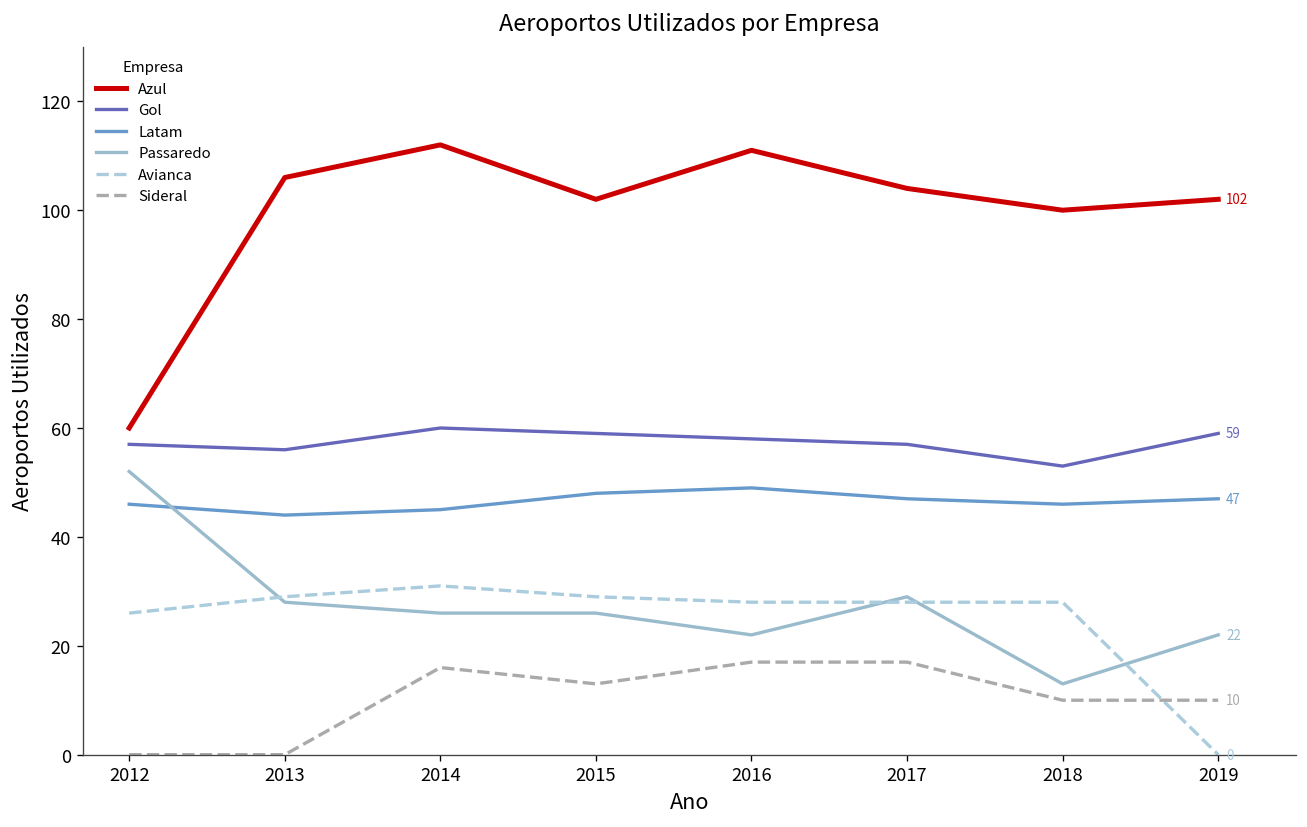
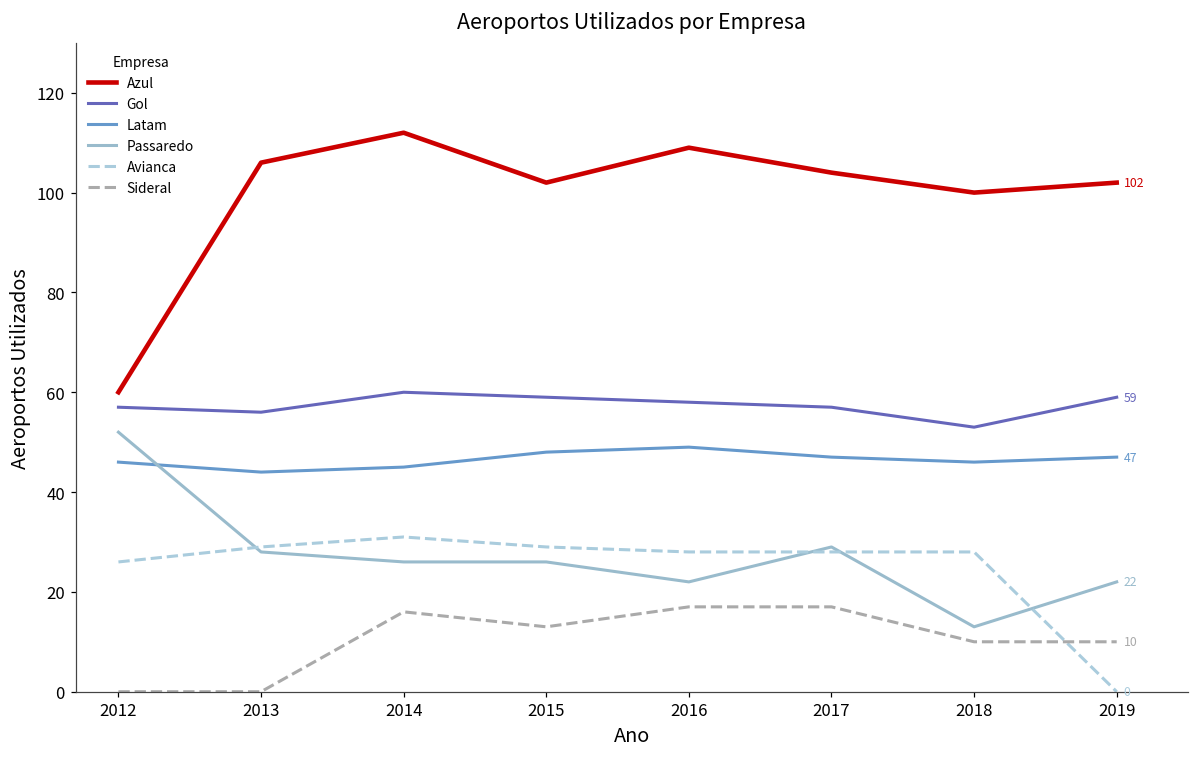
Azul, 2016: 111 -> 109
